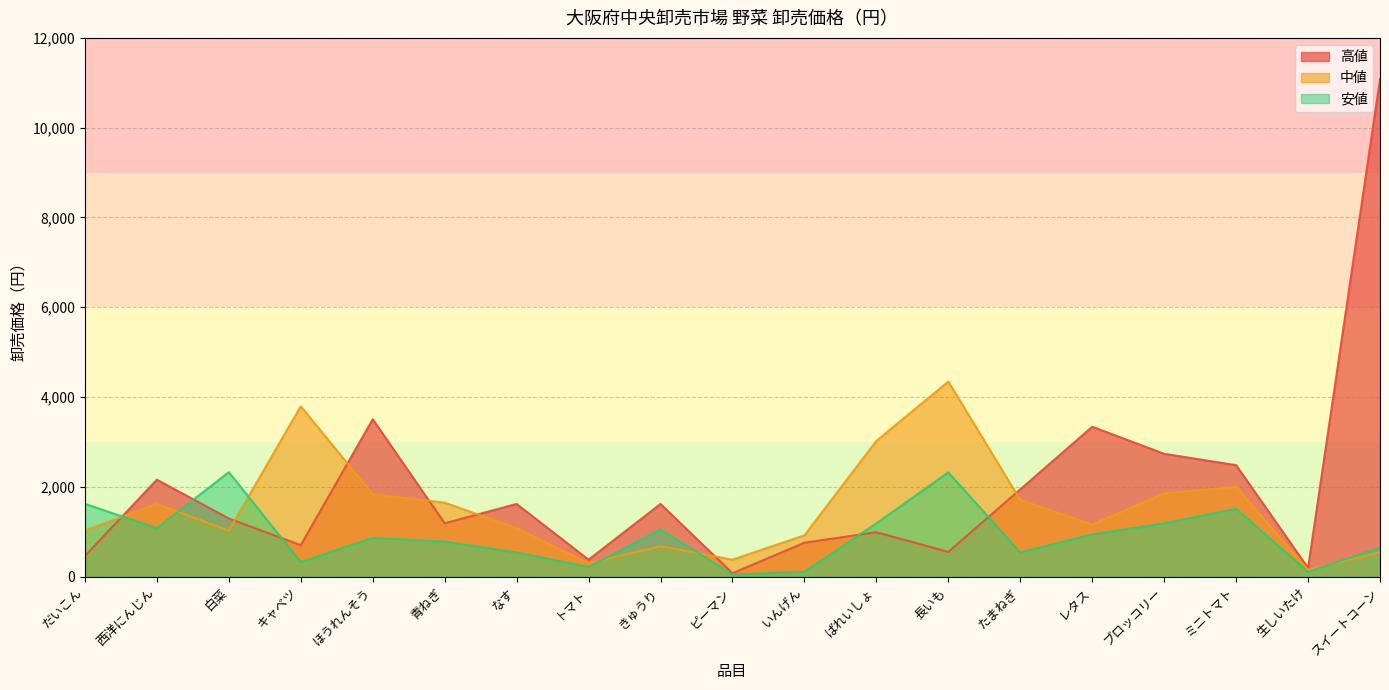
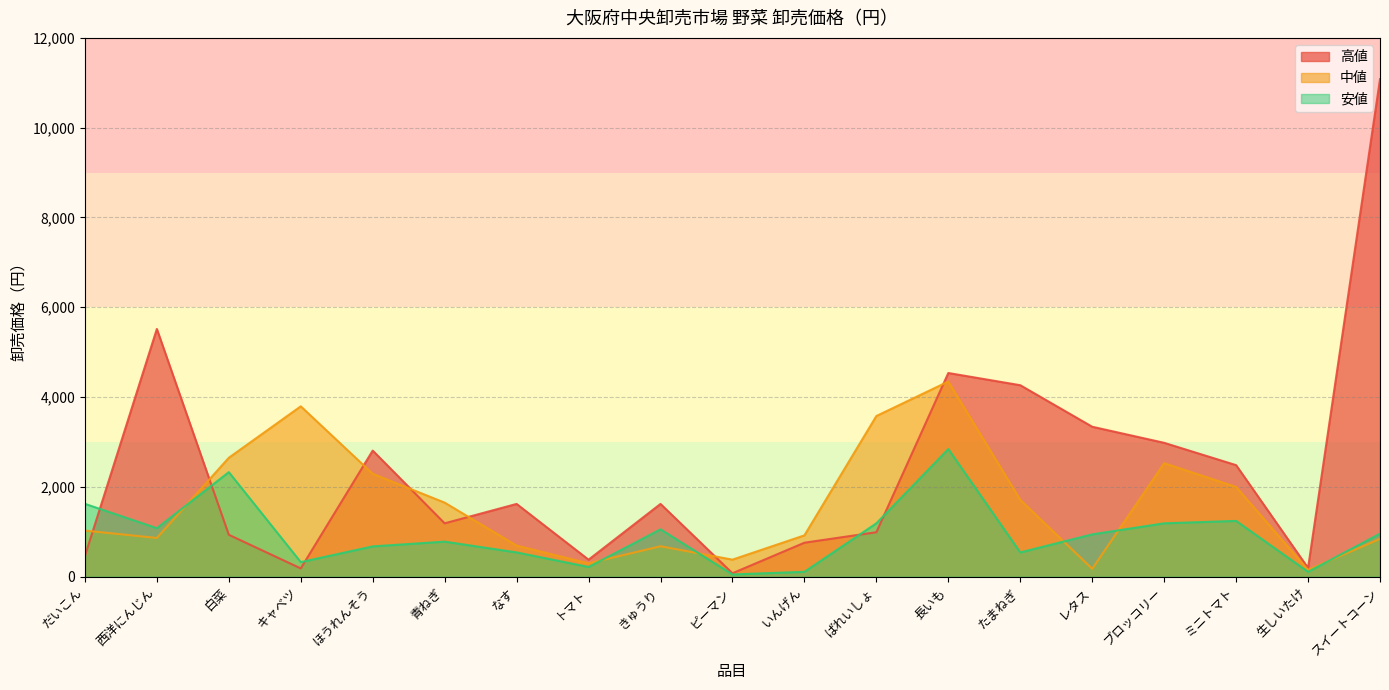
高値, 西洋にんじん: 2,200 -> 5,500
中値, 西洋にんじん: 1,600 -> 900
高値, 白菜: 1,300 -> 900
中値, 白菜: 1,000 -> 2,600
高値, キャベツ: 700 -> 200
高値, ほうれんそう: 3,500 -> 2,800
中値, ほうれんそう: 1,800 -> 2,300
安値, ほうれんそう: 900 -> 700
中値, なす: 1,100 -> 700
中値, ばれいしょ: 3,000 -> 3,600
高値, 長いも: 600 -> 4,500
安値, 長いも: 2,300 -> 2,800
高値, たまねぎ: 1,900 -> 4,300
中値, レタス: 1,200 -> 200
高値, ブロッコリー: 2,700 -> 3,000
中値, ブロッコリー: 1,900 -> 2,500
安値, ミニトマト: 1,500 -> 1,200
中値, スイートコーン: 500 -> 800
安値, スイートコーン: 600 -> 1,000
